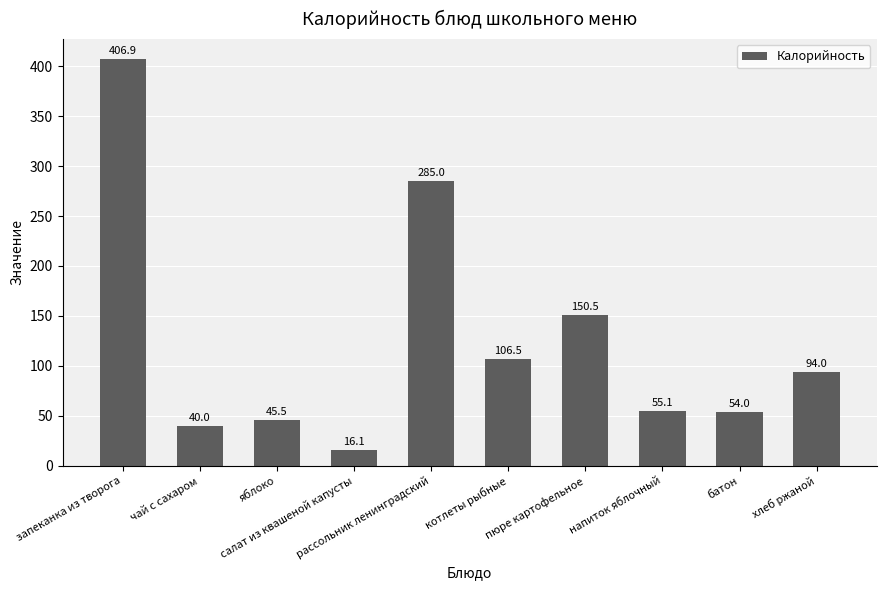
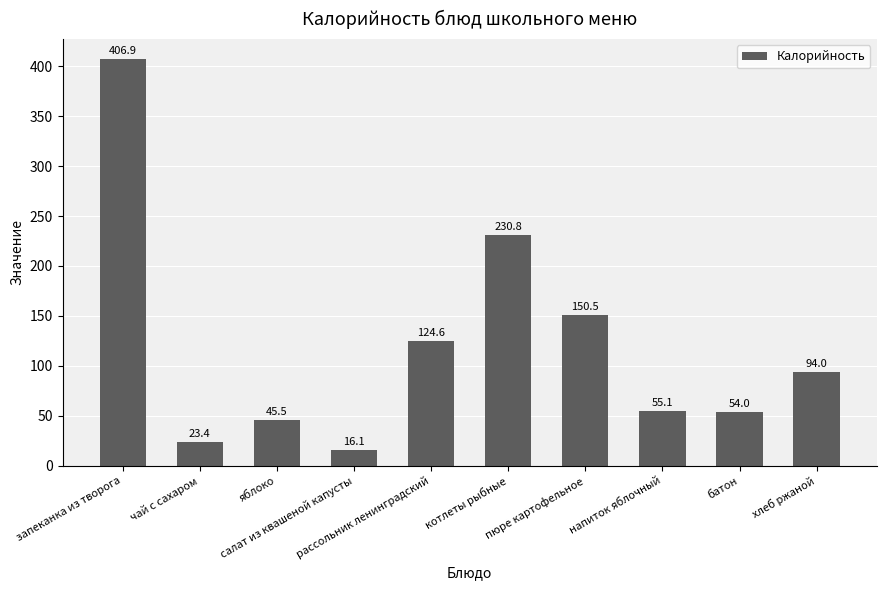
чай с сахаром: 40.0 -> 23.4
рассольник ленинградский: 285.0 -> 124.6
котлеты рыбные: 106.5 -> 230.8
